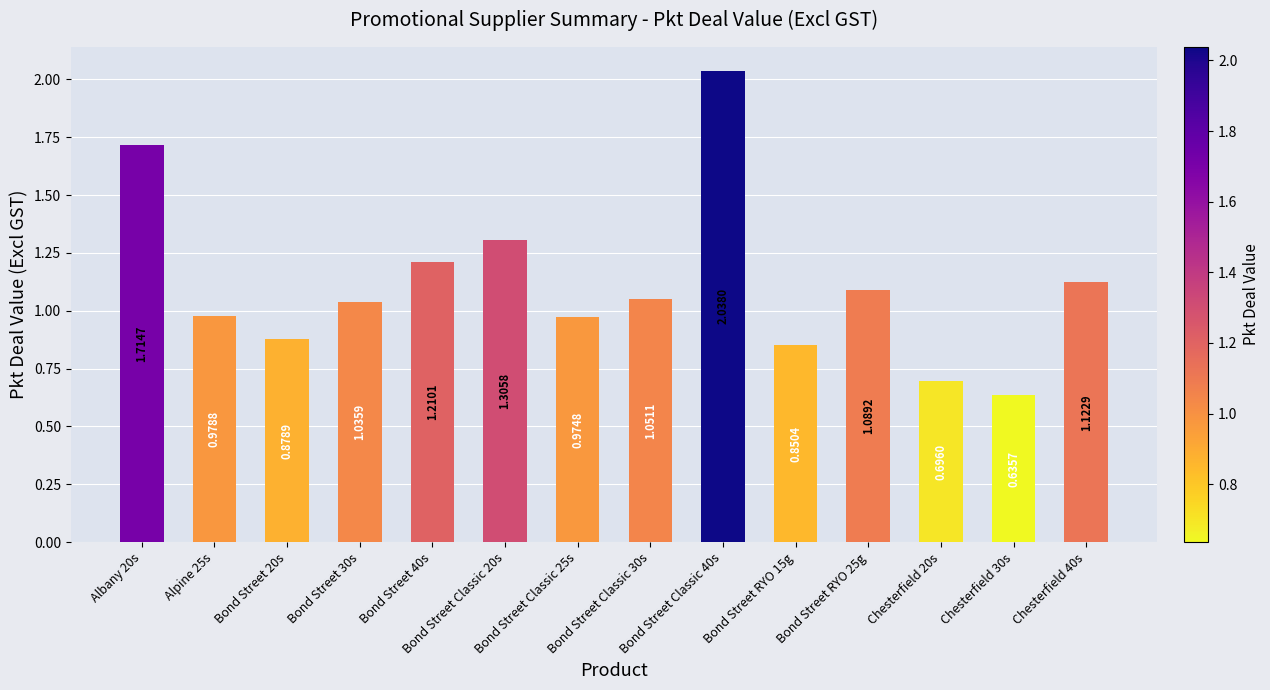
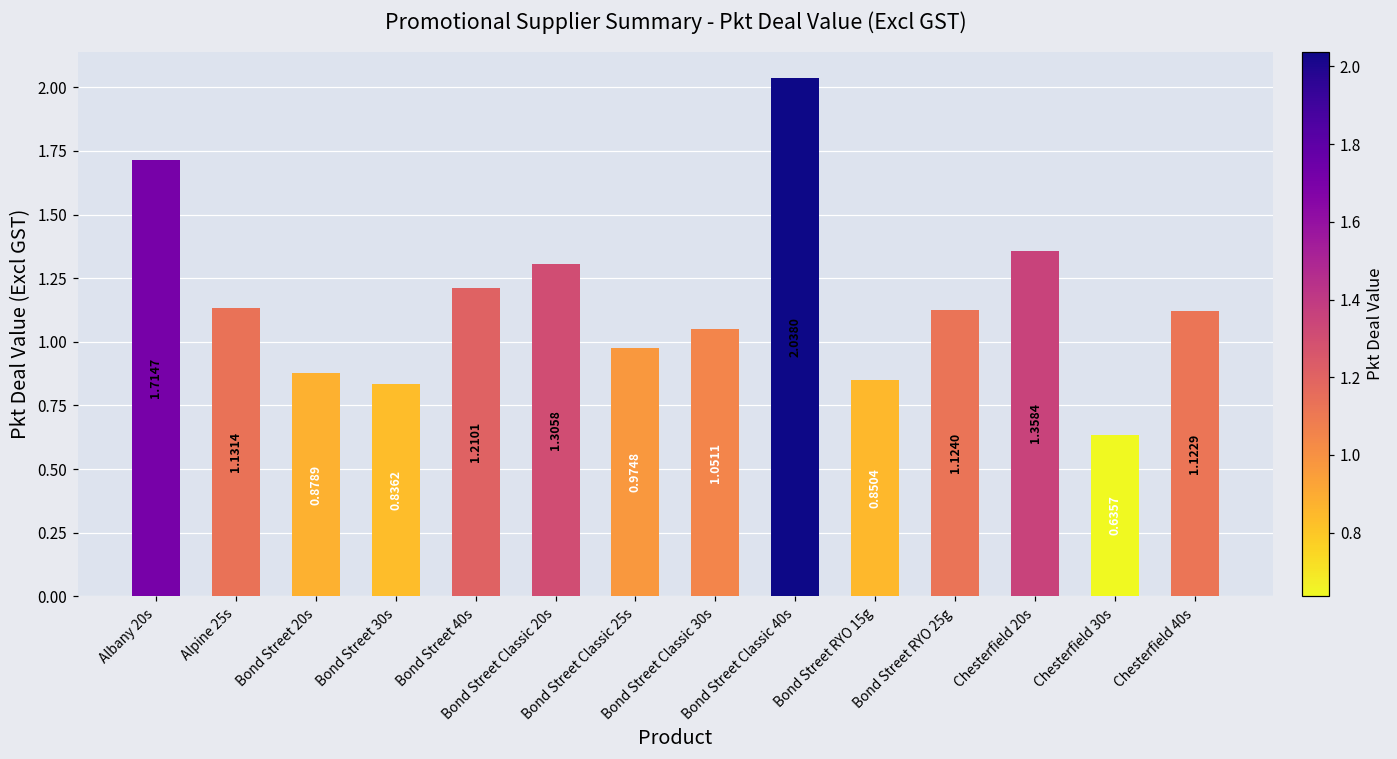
Alpine 25s: 0.9788 -> 1.1314
Bond Street 30s: 1.0359 -> 0.8362
Bond Street RYO 25g: 1.0892 -> 1.1240
Chesterfield 20s: 0.6960 -> 1.3584
